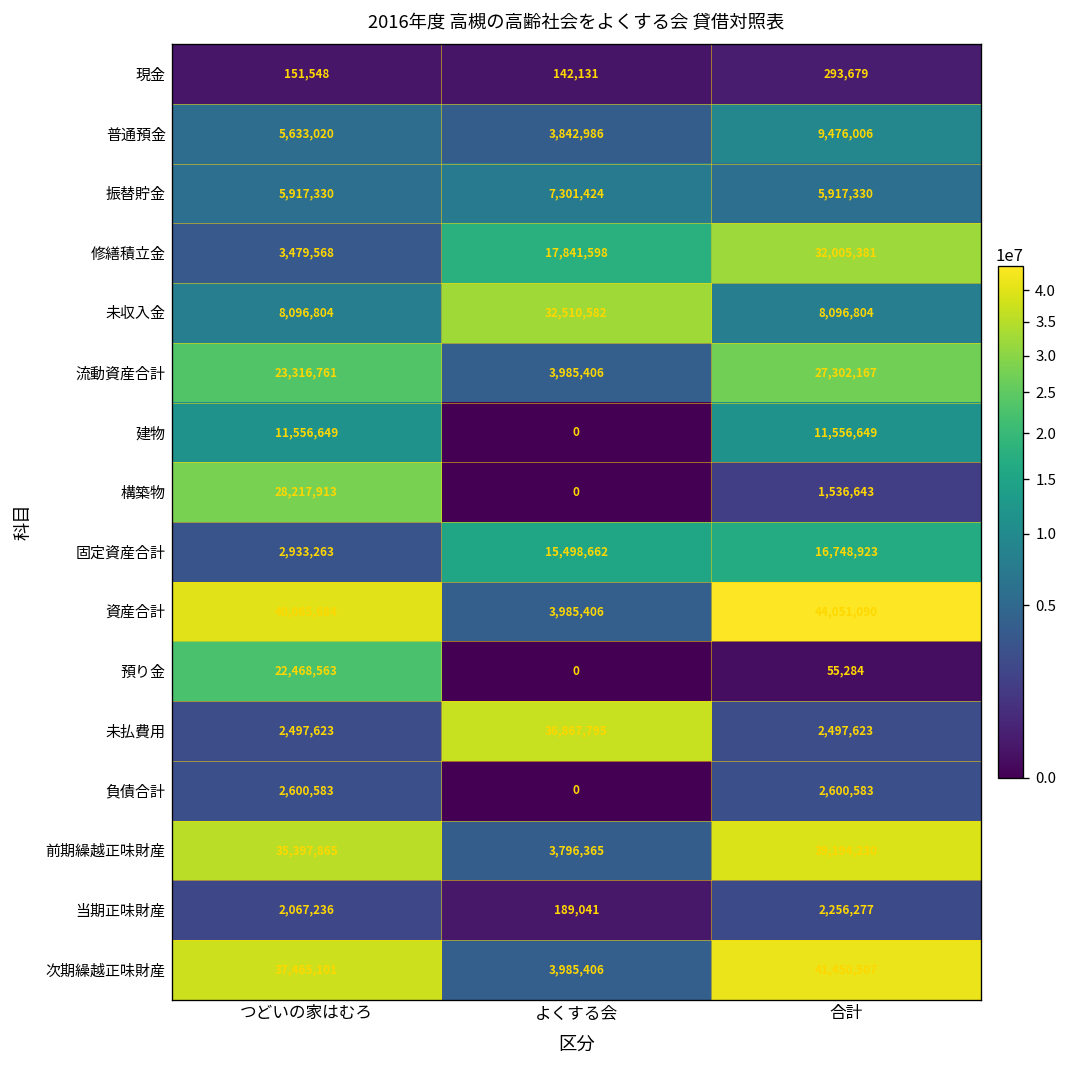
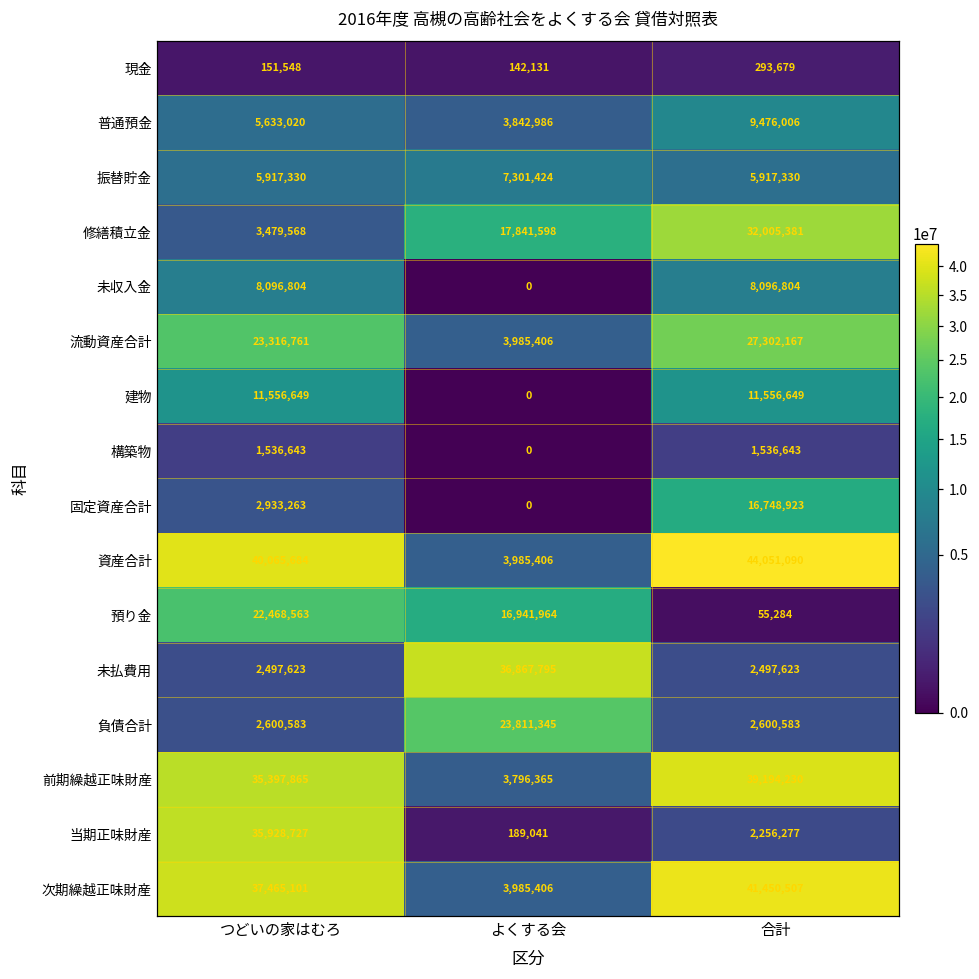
未収入金, よくする会: 32,510,582 -> 0
構築物, つどいの家はむろ: 28,217,913 -> 1,536,643
固定資産合計, よくする会: 15,498,662 -> 0
預り金, よくする会: 0 -> 16,941,964
負債合計, よくする会: 0 -> 23,811,345
当期正味財産, つどいの家はむろ: 2,067,236 -> 35,928,727
